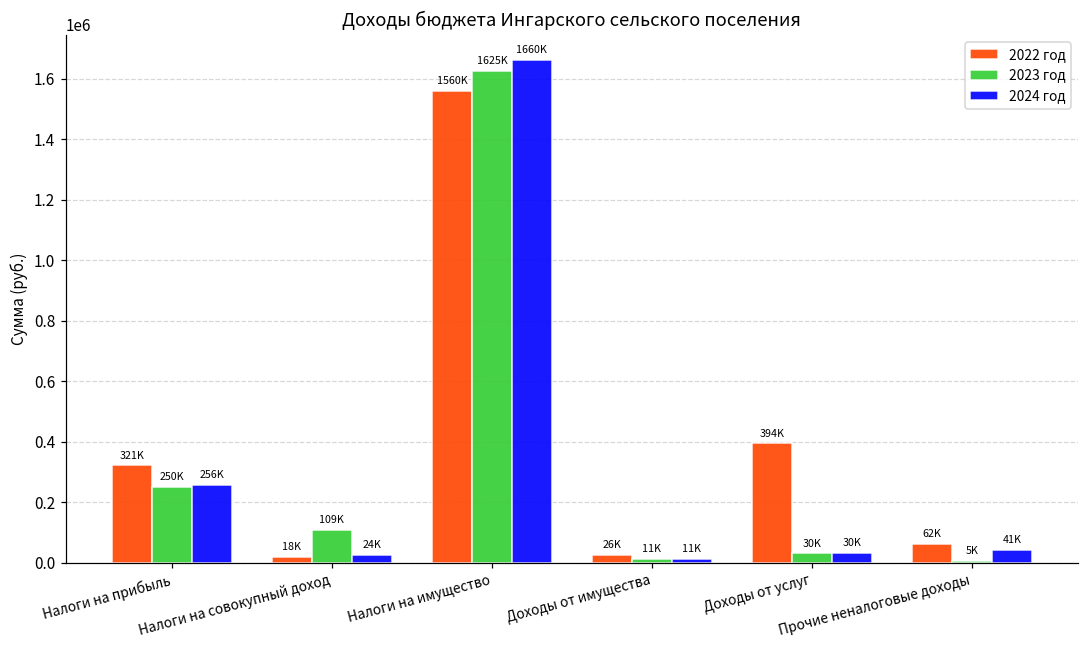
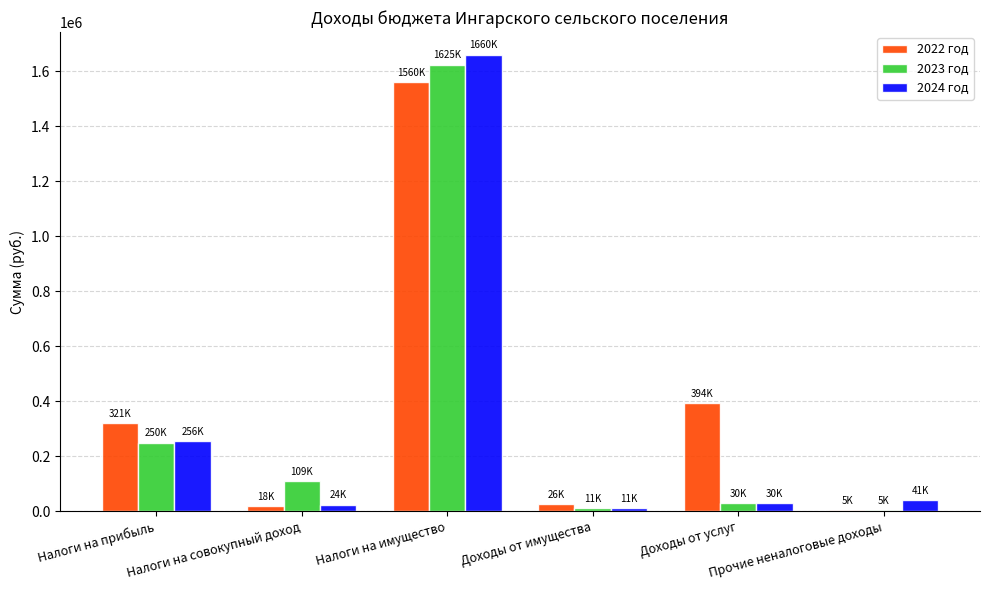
2022 год, Прочие неналоговые доходы: 62K -> 5K
